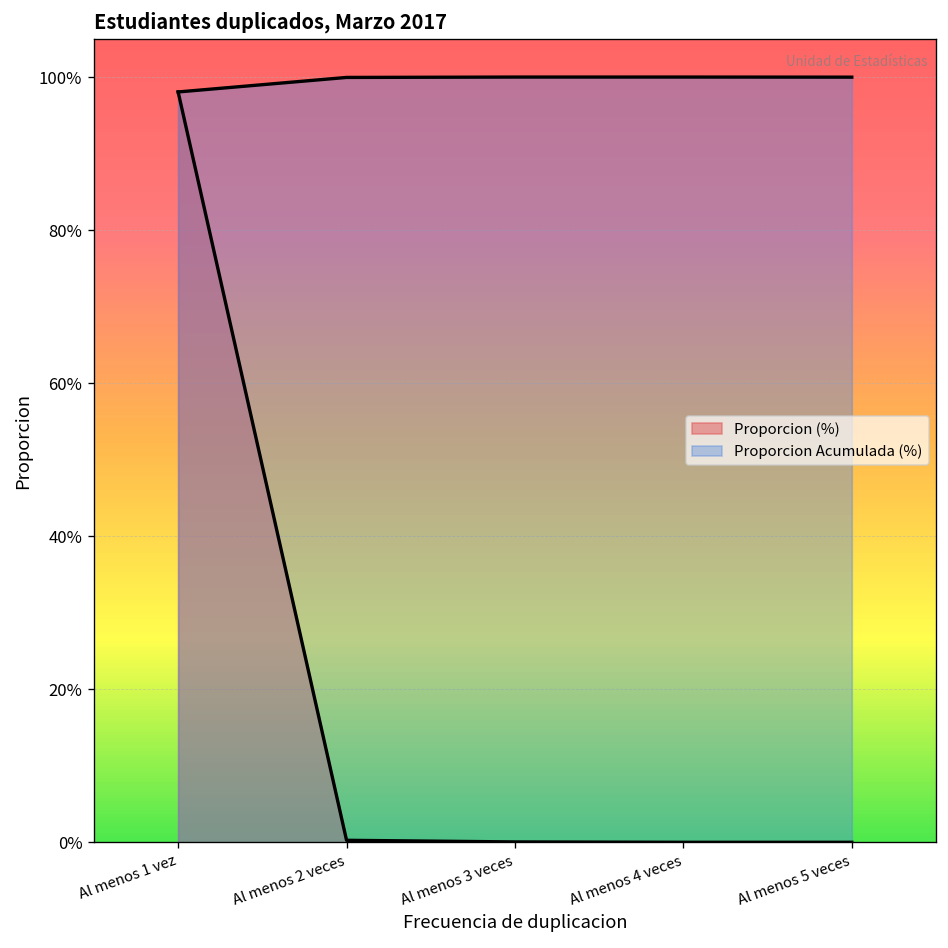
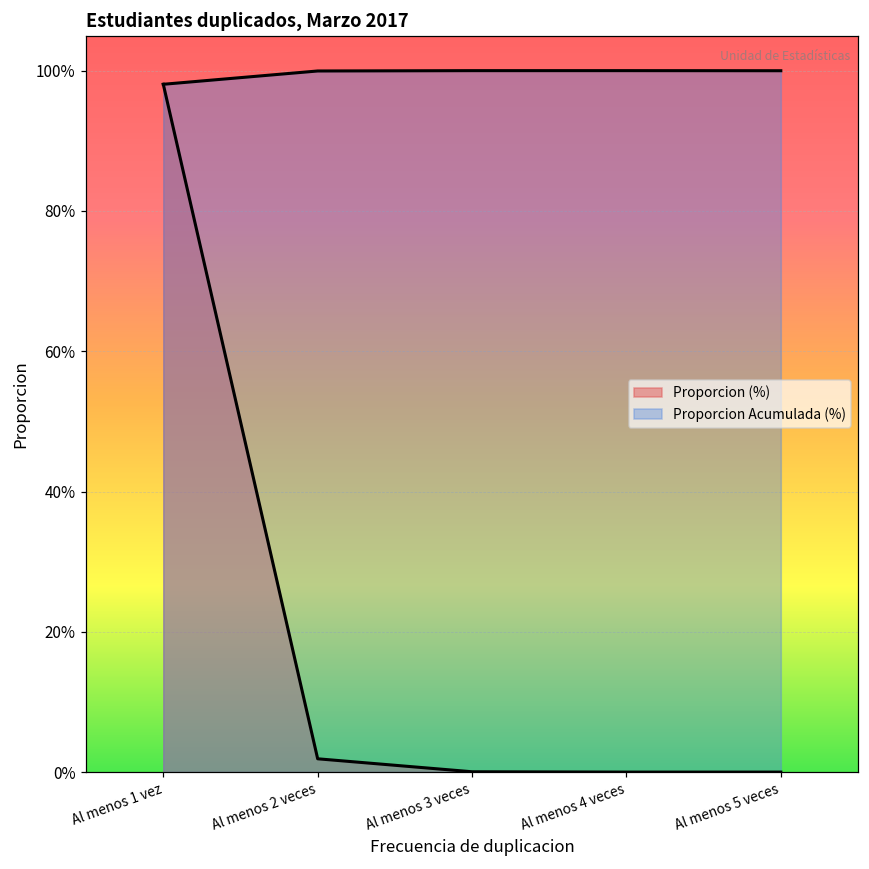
Proporcion (%), Al menos 2 veces: 0% -> 2%
